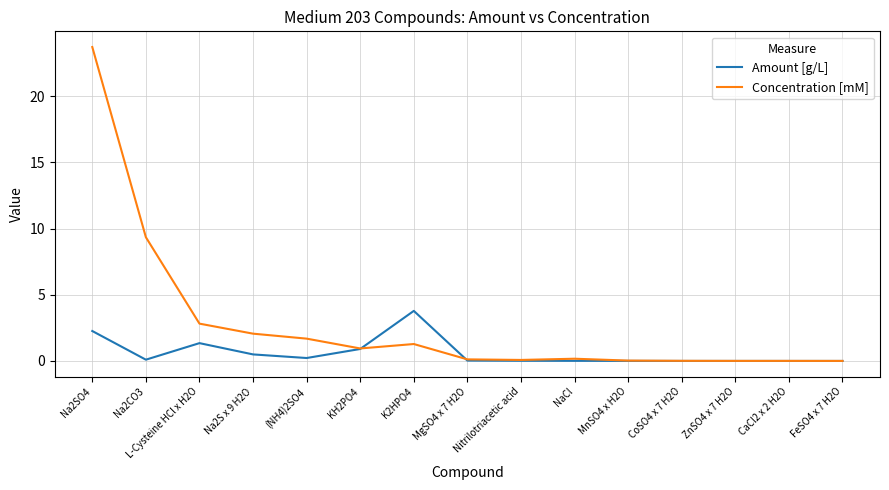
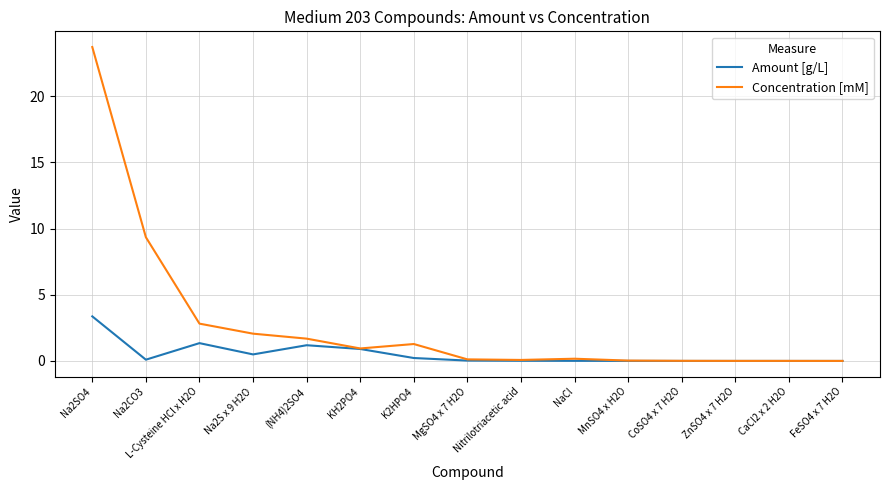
Amount [g/L], Na2SO4: 2.3 -> 3.4
Amount [g/L], (NH4)2SO4: 0.2 -> 1.2
Amount [g/L], K2HPO4: 3.8 -> 0.2
